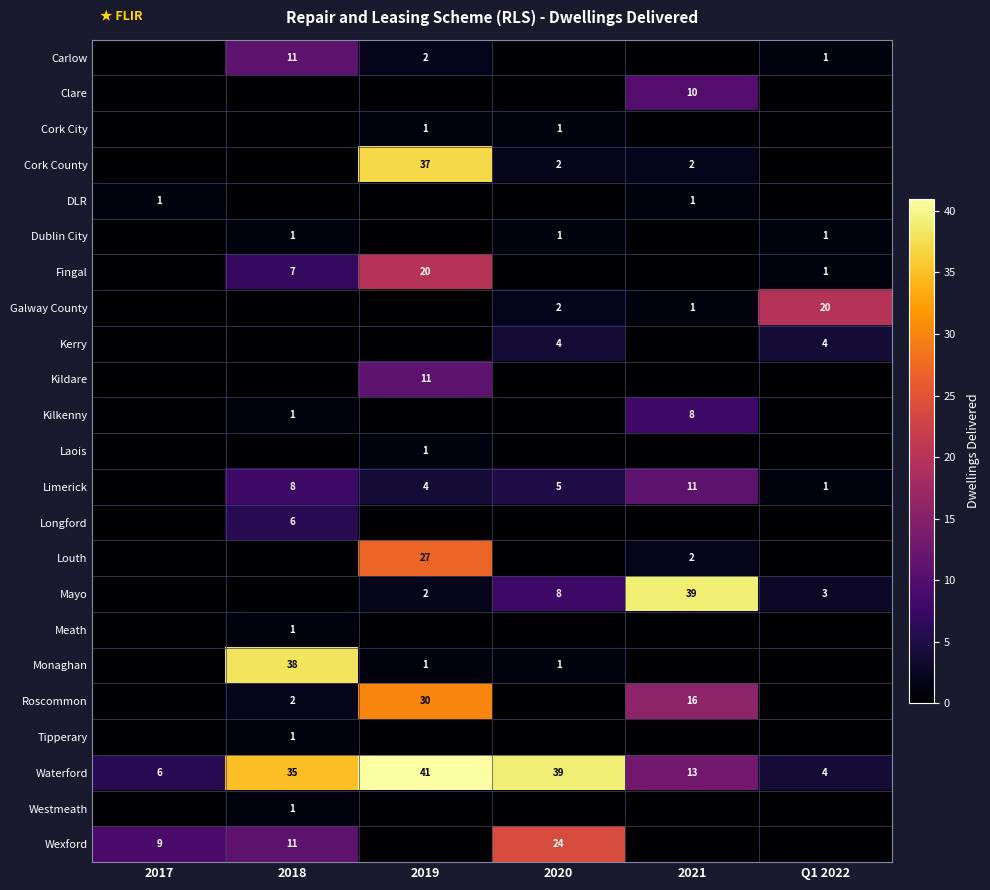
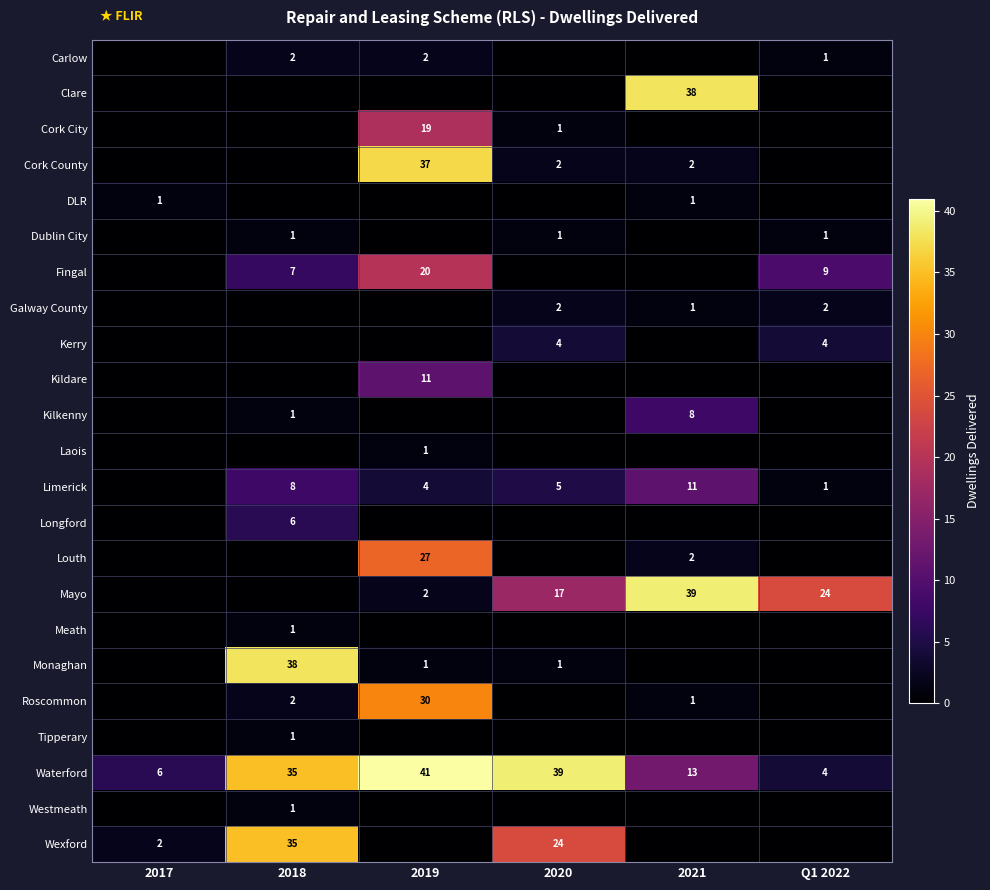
Carlow, 2018: 11 -> 2
Clare, 2021: 10 -> 38
Cork City, 2019: 1 -> 19
Fingal, Q1 2022: 1 -> 9
Galway County, Q1 2022: 20 -> 2
Mayo, 2020: 8 -> 17
Mayo, Q1 2022: 3 -> 24
Roscommon, 2021: 16 -> 1
Wexford, 2017: 9 -> 2
Wexford, 2018: 11 -> 35
